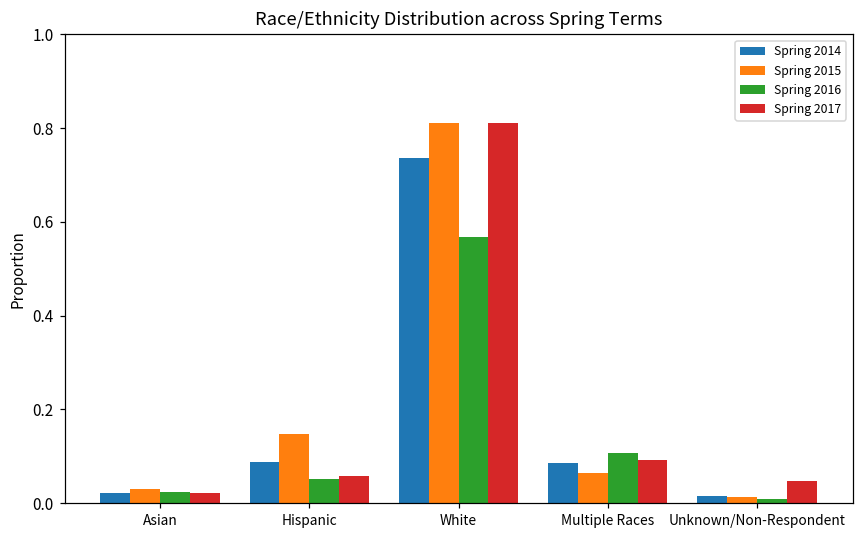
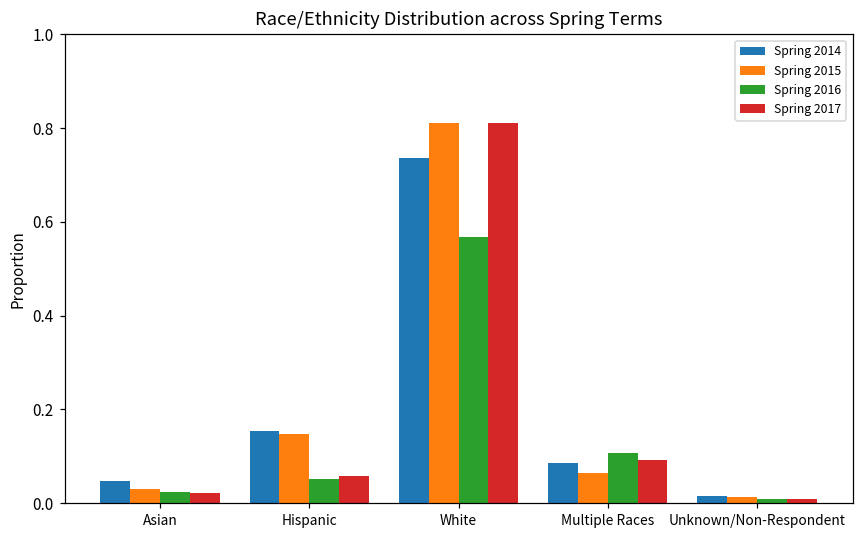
Spring 2014, Asian: 0.02 -> 0.05
Spring 2014, Hispanic: 0.09 -> 0.15
Spring 2017, Unknown/Non-Respondent: 0.05 -> 0.01
